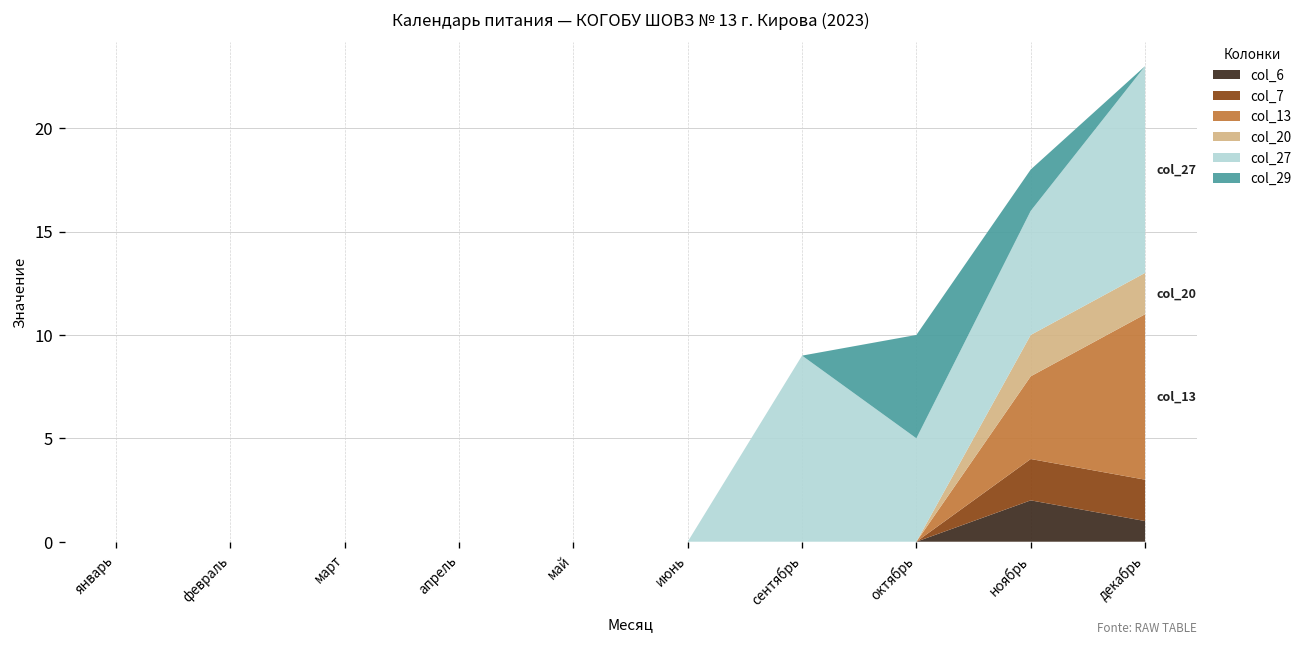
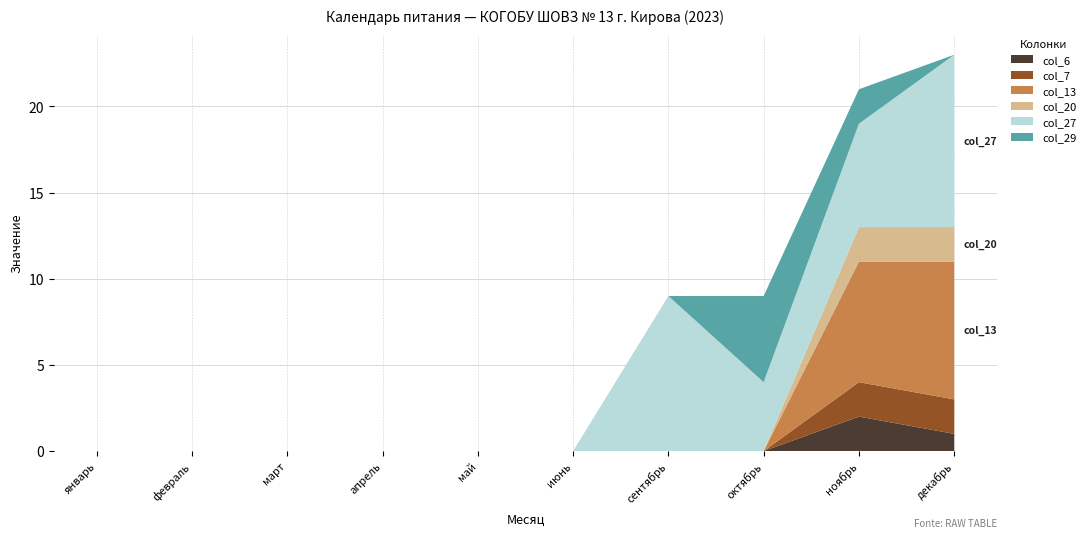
col_27, октябрь: 5 -> 4
col_13, ноябрь: 4 -> 7
